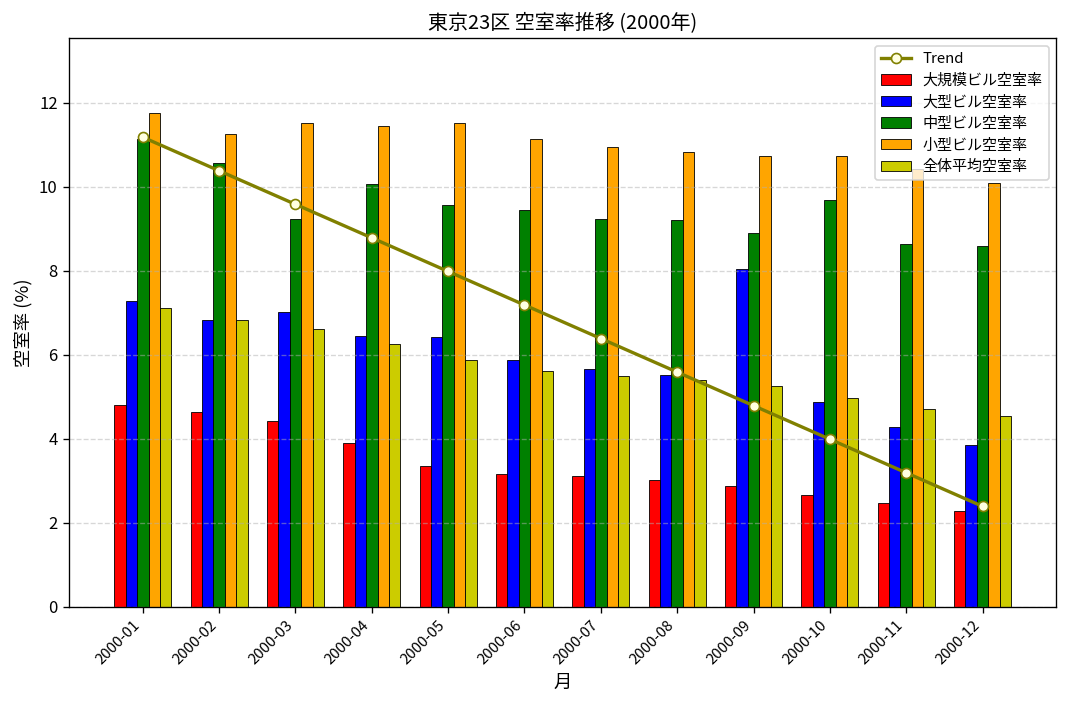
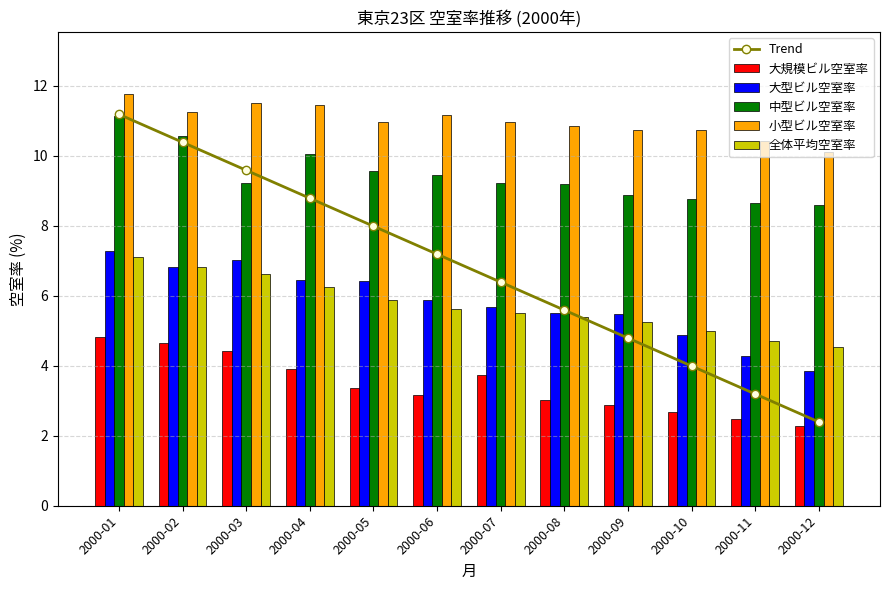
小型ビル空室率, 2000-05: 11.5 -> 11.0
大規模ビル空室率, 2000-07: 3.1 -> 3.7
大型ビル空室率, 2000-09: 8.1 -> 5.5
中型ビル空室率, 2000-10: 9.7 -> 8.8
